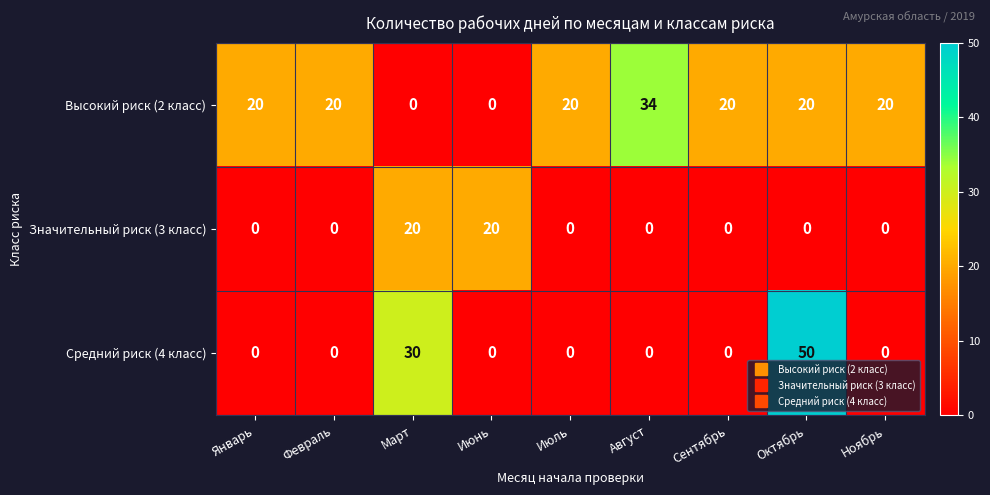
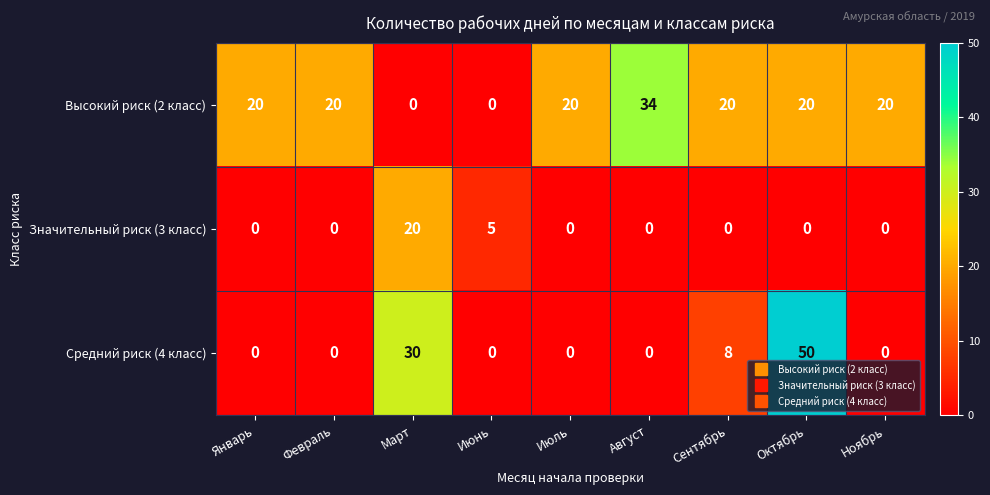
Значительный риск (3 класс), Июнь: 20 -> 5
Средний риск (4 класс), Сентябрь: 0 -> 8
